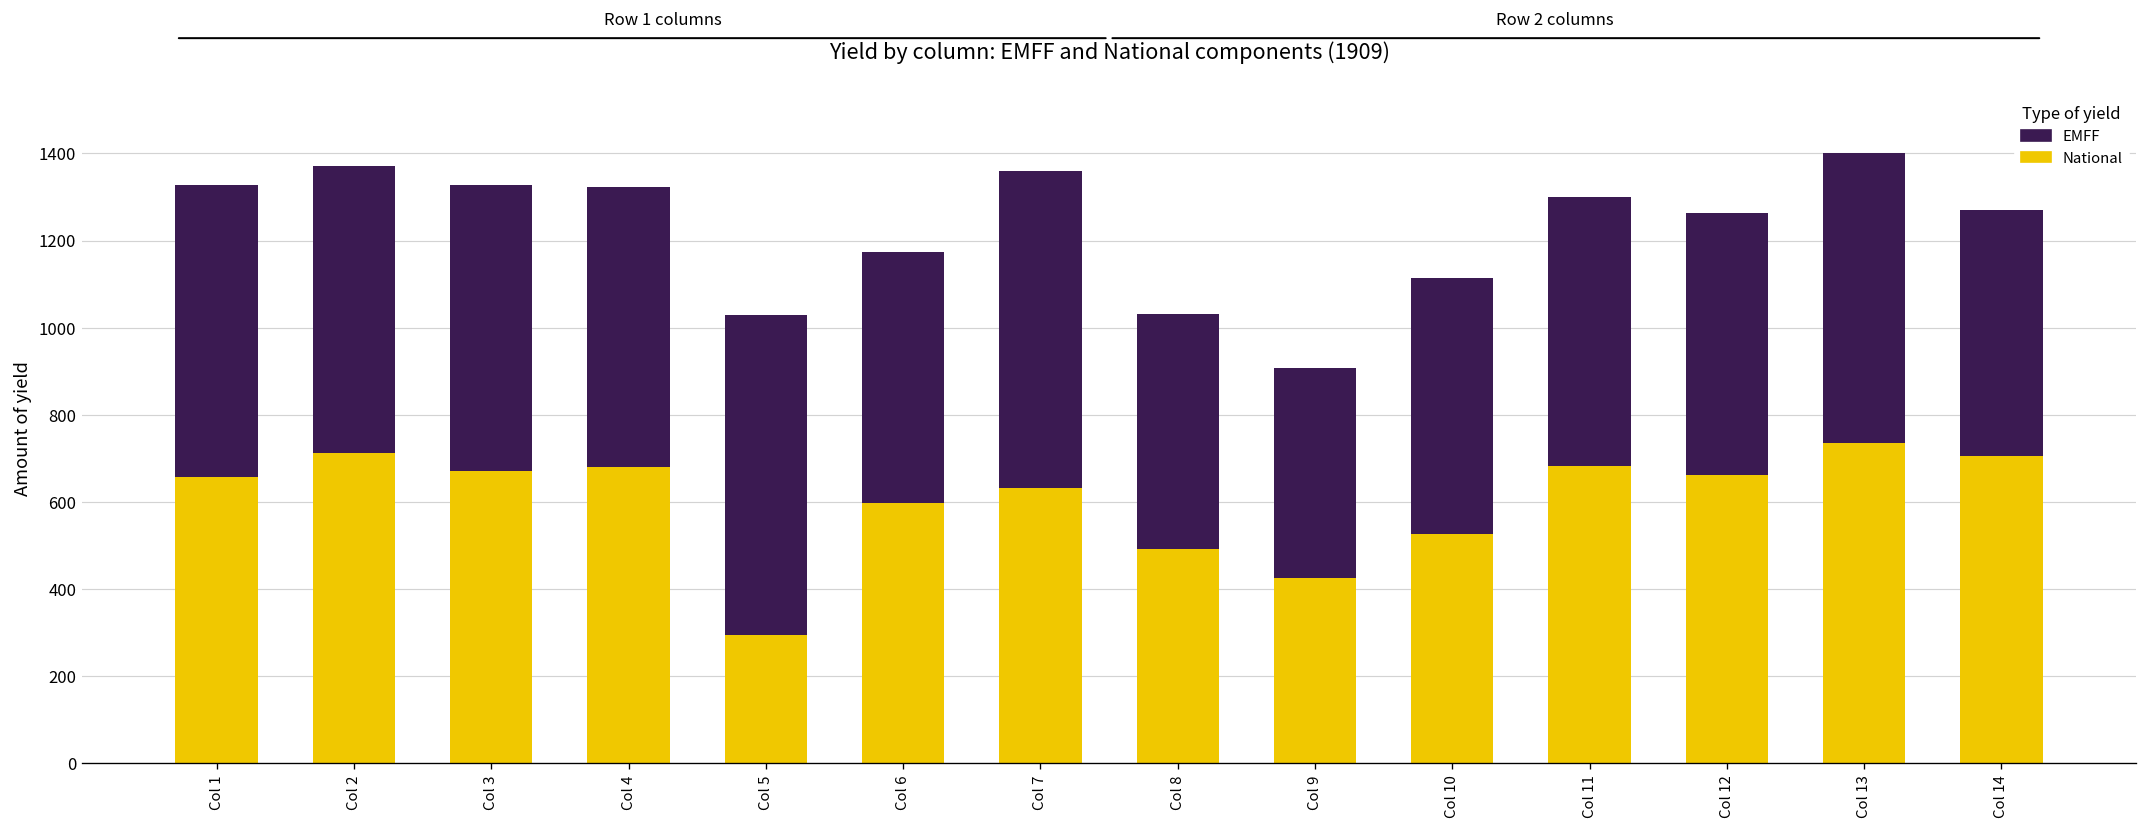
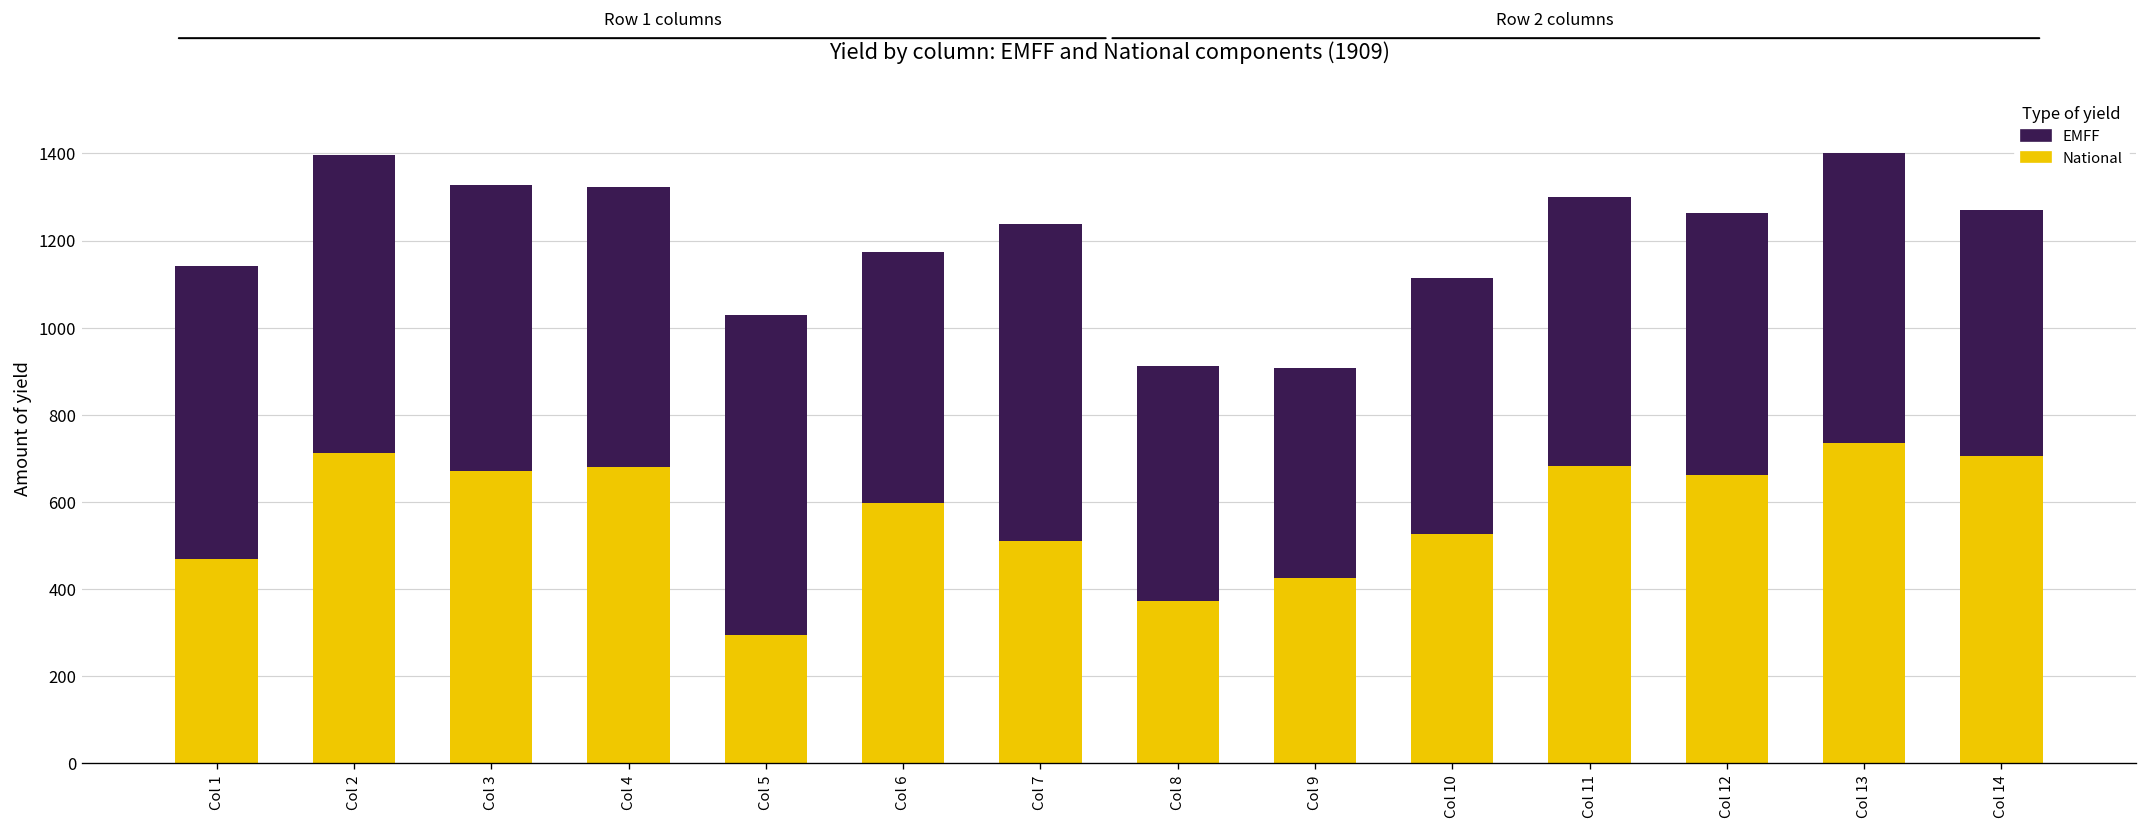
National, Col 1: 660 -> 470
EMFF, Col 2: 660 -> 680
National, Col 7: 630 -> 510
National, Col 8: 490 -> 370
